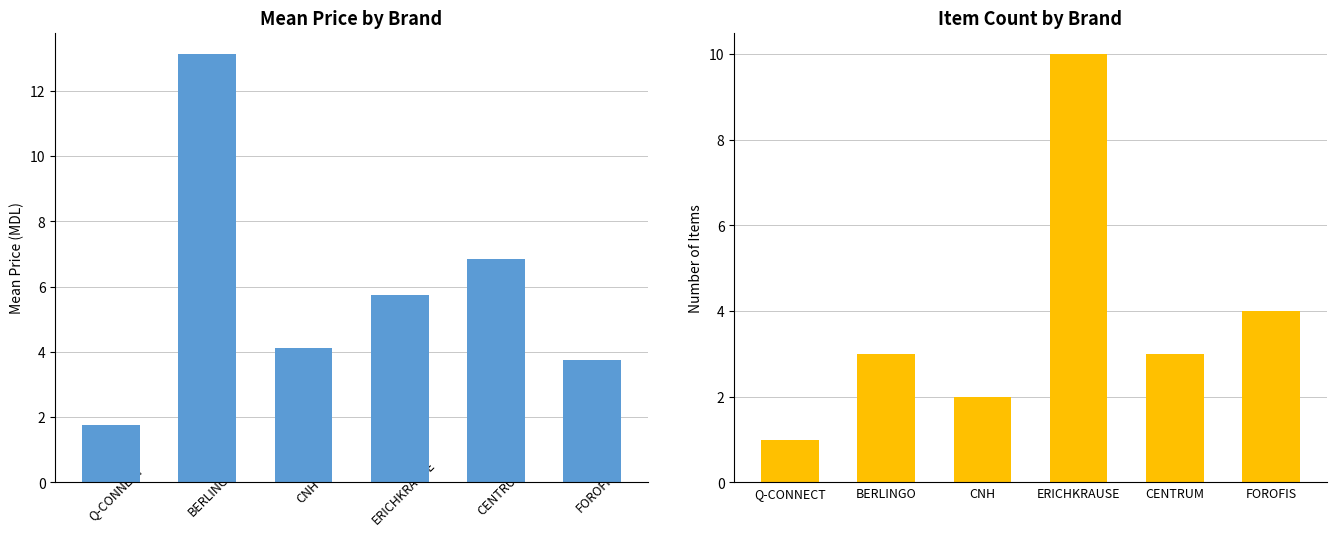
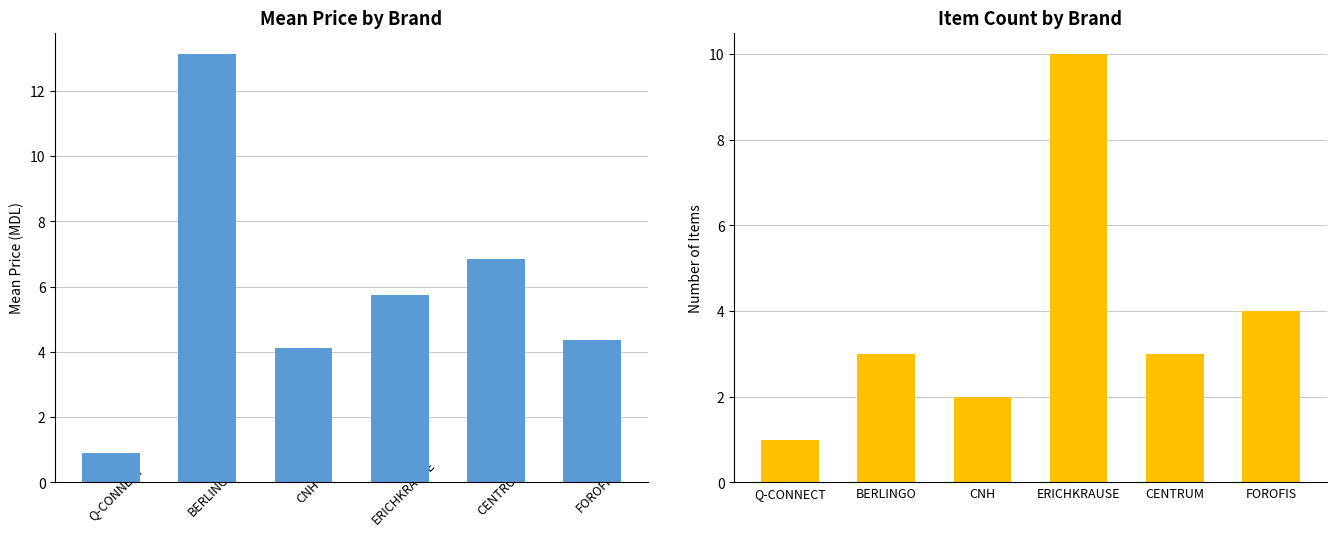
Mean Price by Brand, Q-CONNECT: 1.8 -> 0.9
Mean Price by Brand, FOROFIS: 3.7 -> 4.4
